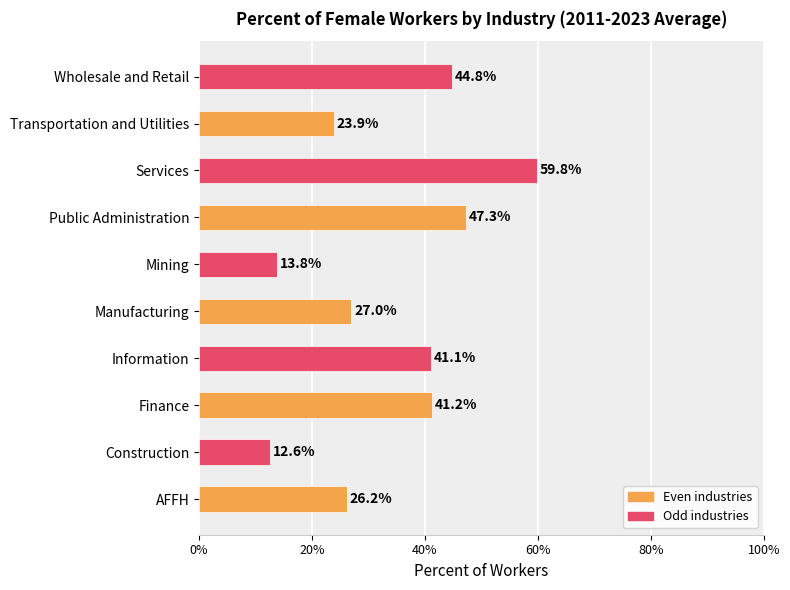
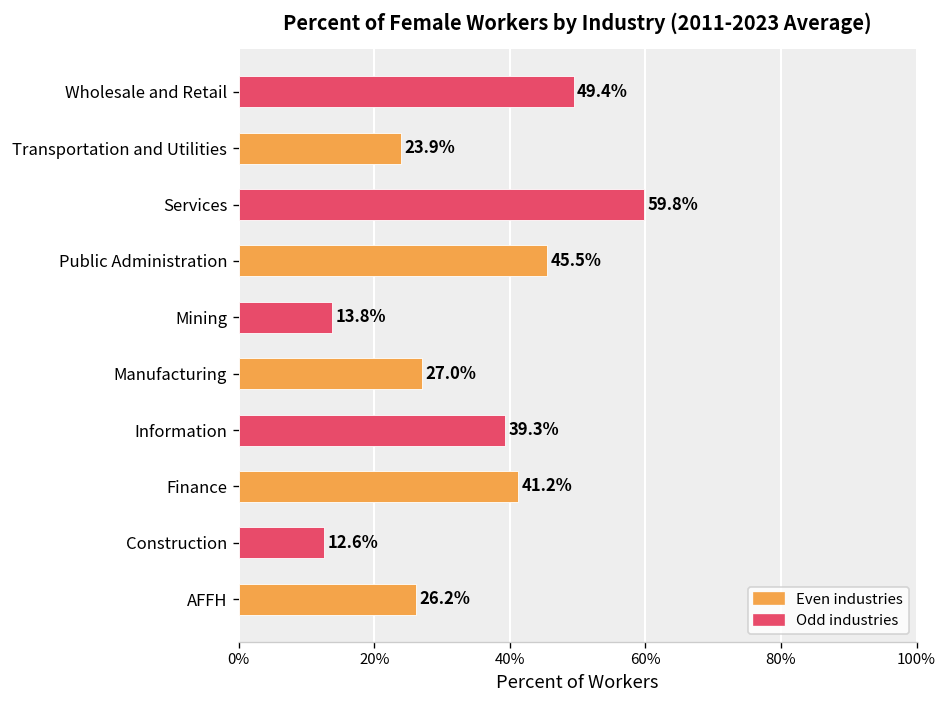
Wholesale and Retail: 44.8% -> 49.4%
Public Administration: 47.3% -> 45.5%
Information: 41.1% -> 39.3%
